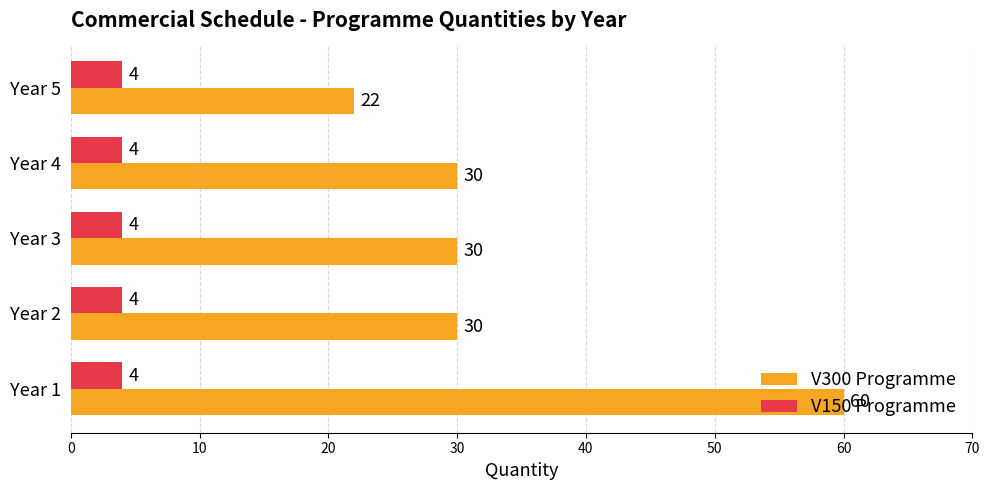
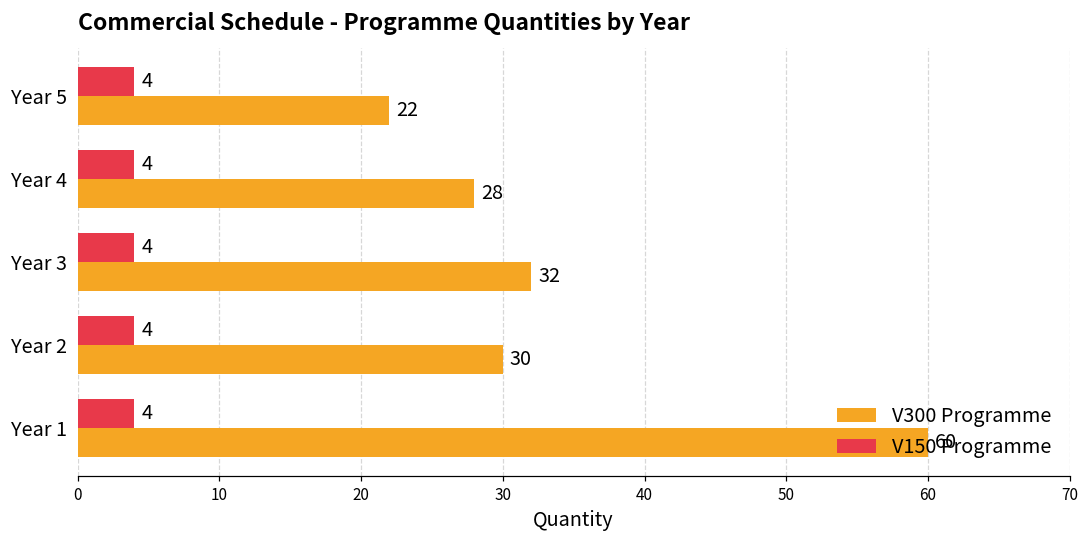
V300 Programme, Year 4: 30 -> 28
V300 Programme, Year 3: 30 -> 32
